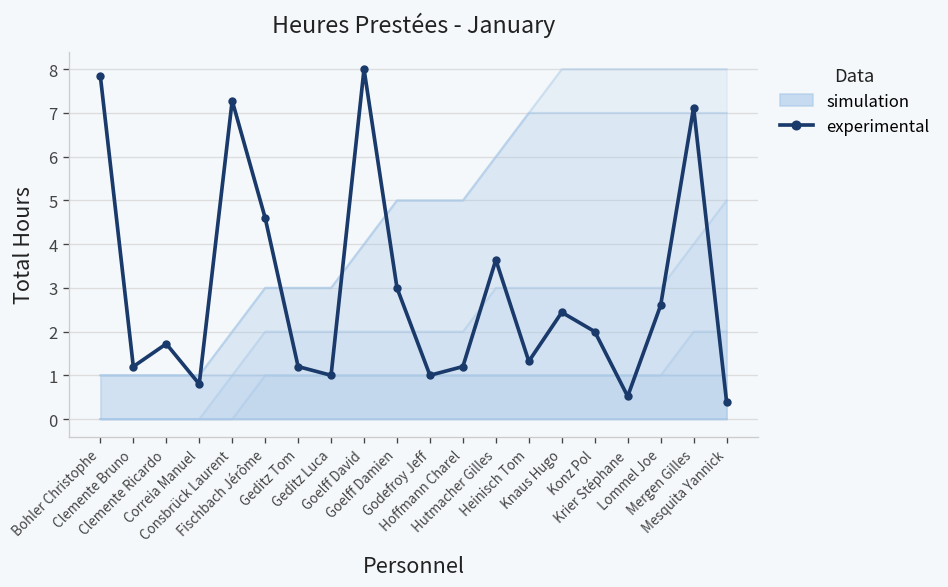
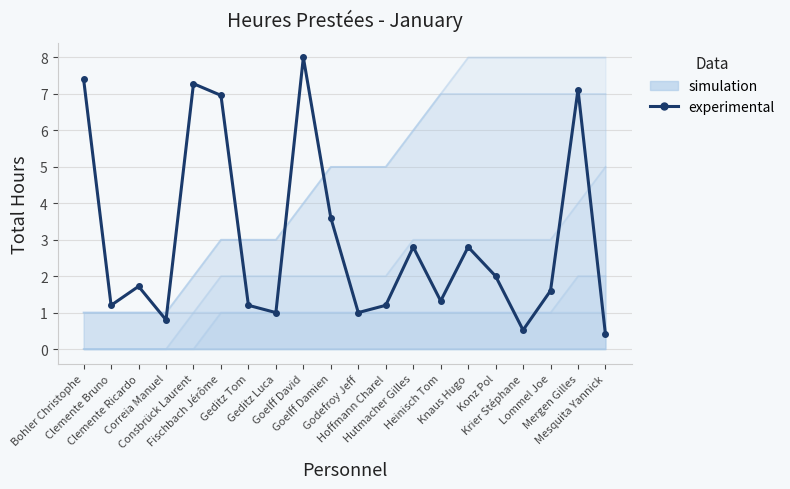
experimental, Bohler Christophe: 7.8 -> 7.4
experimental, Fischbach Jérôme: 4.6 -> 7.0
experimental, Goelff Damien: 3.0 -> 3.6
experimental, Hutmacher Gilles: 3.6 -> 2.8
experimental, Knaus Hugo: 2.4 -> 2.8
experimental, Lommel Joe: 2.6 -> 1.6
